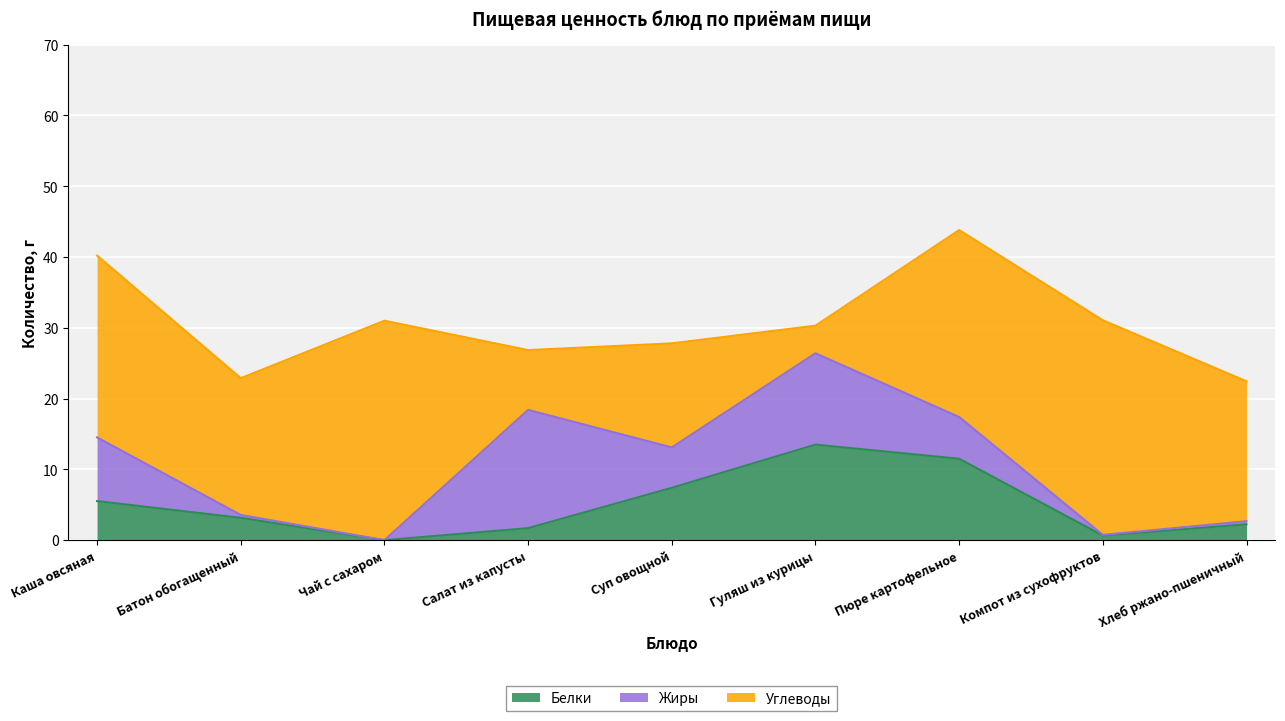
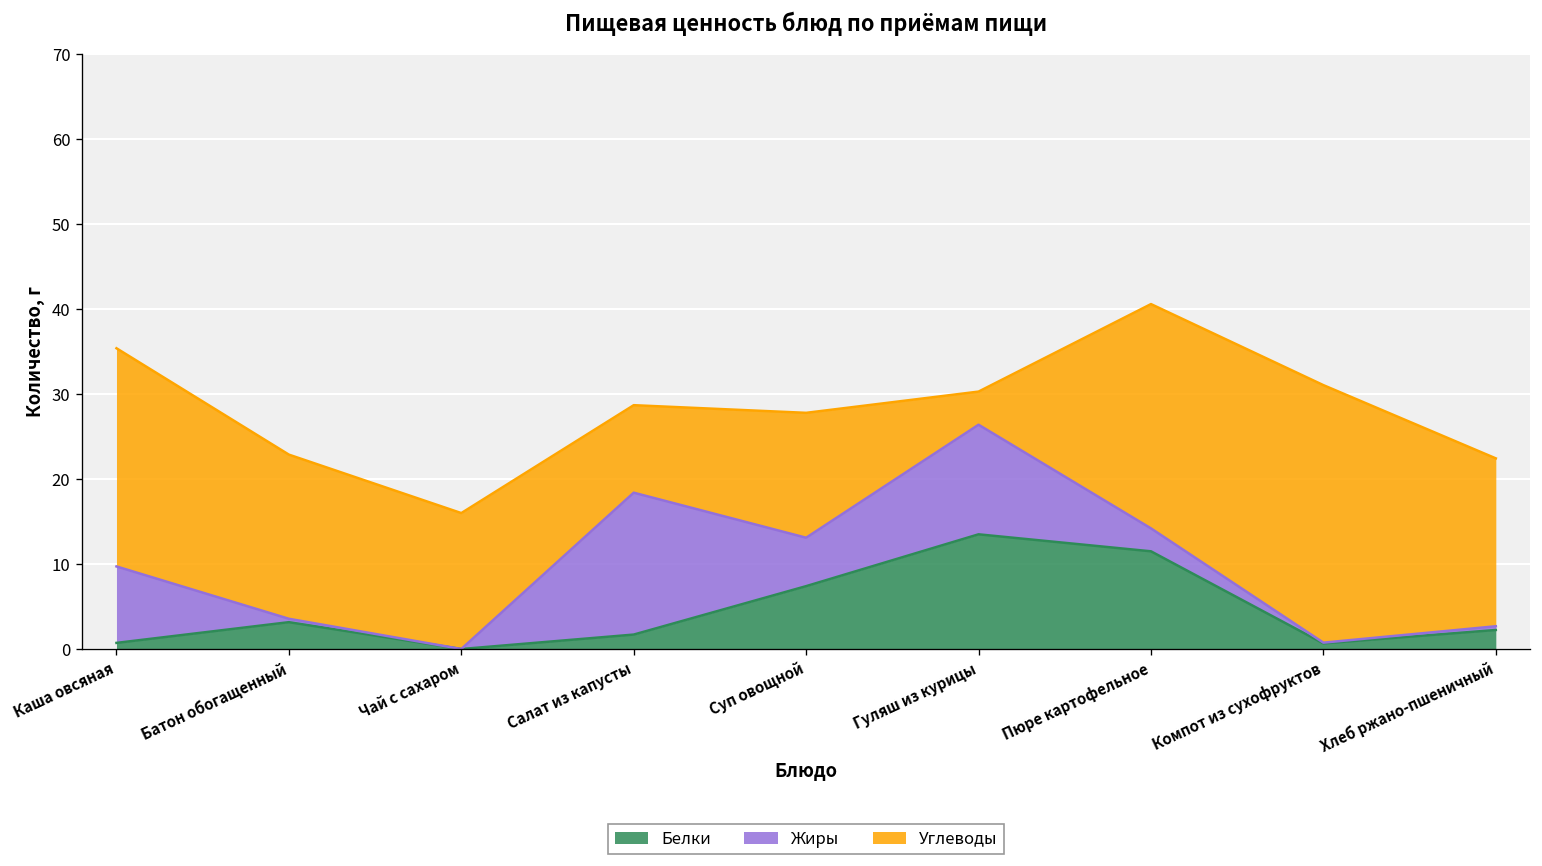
Белки, Каша овсяная: 6 -> 1
Углеводы, Чай с сахаром: 31 -> 16
Углеводы, Салат из капусты: 8 -> 10
Жиры, Пюре картофельное: 6 -> 3
